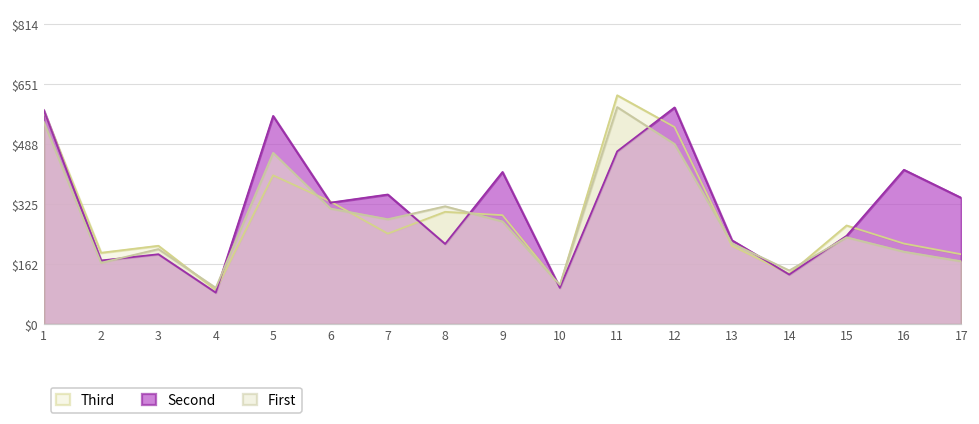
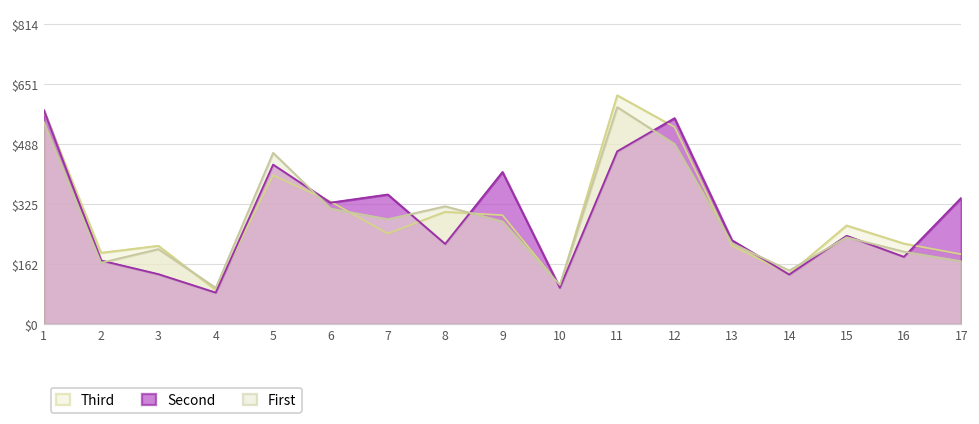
Second, 3: $190 -> $140
Second, 5: $570 -> $430
Second, 12: $590 -> $560
Second, 16: $420 -> $180
